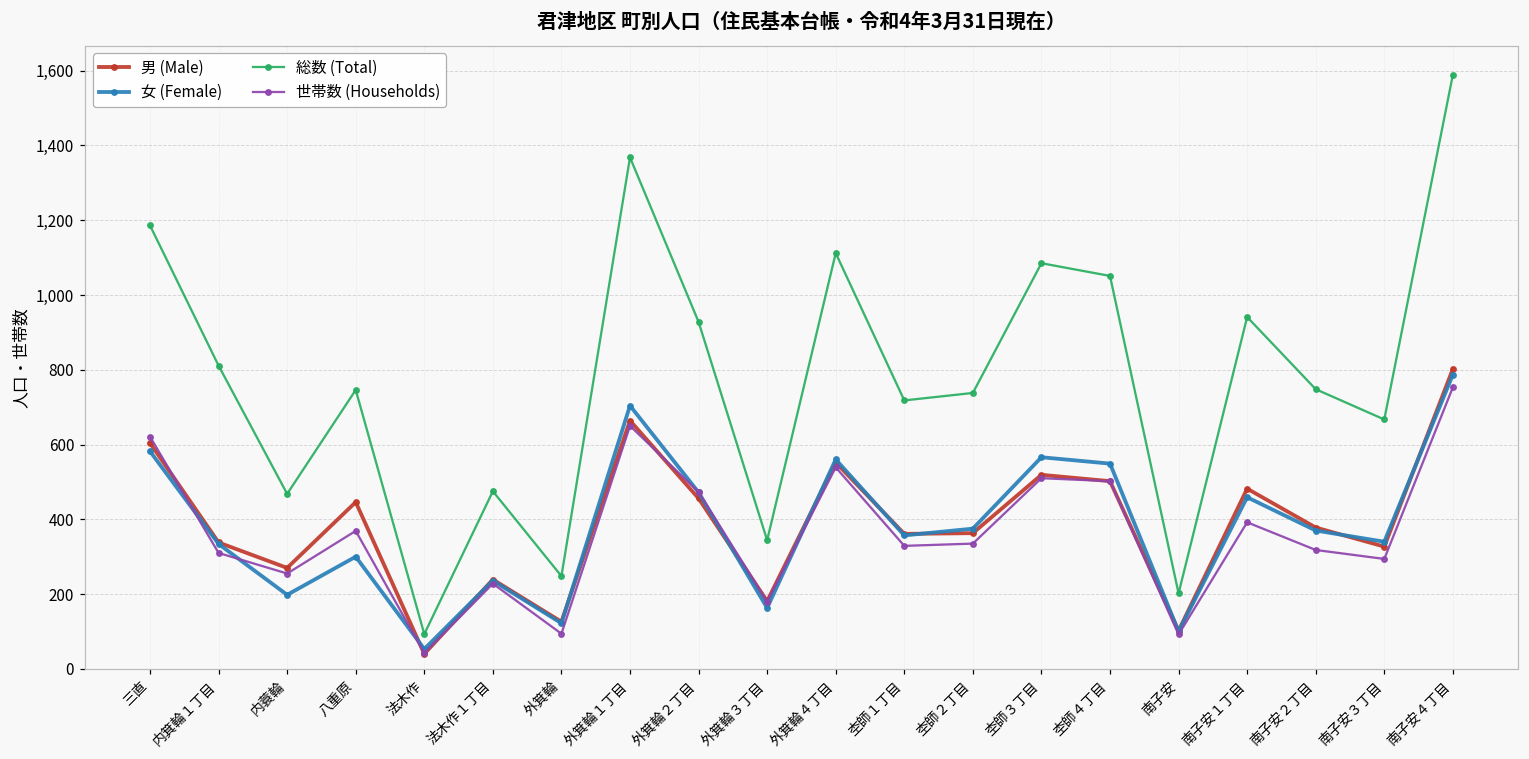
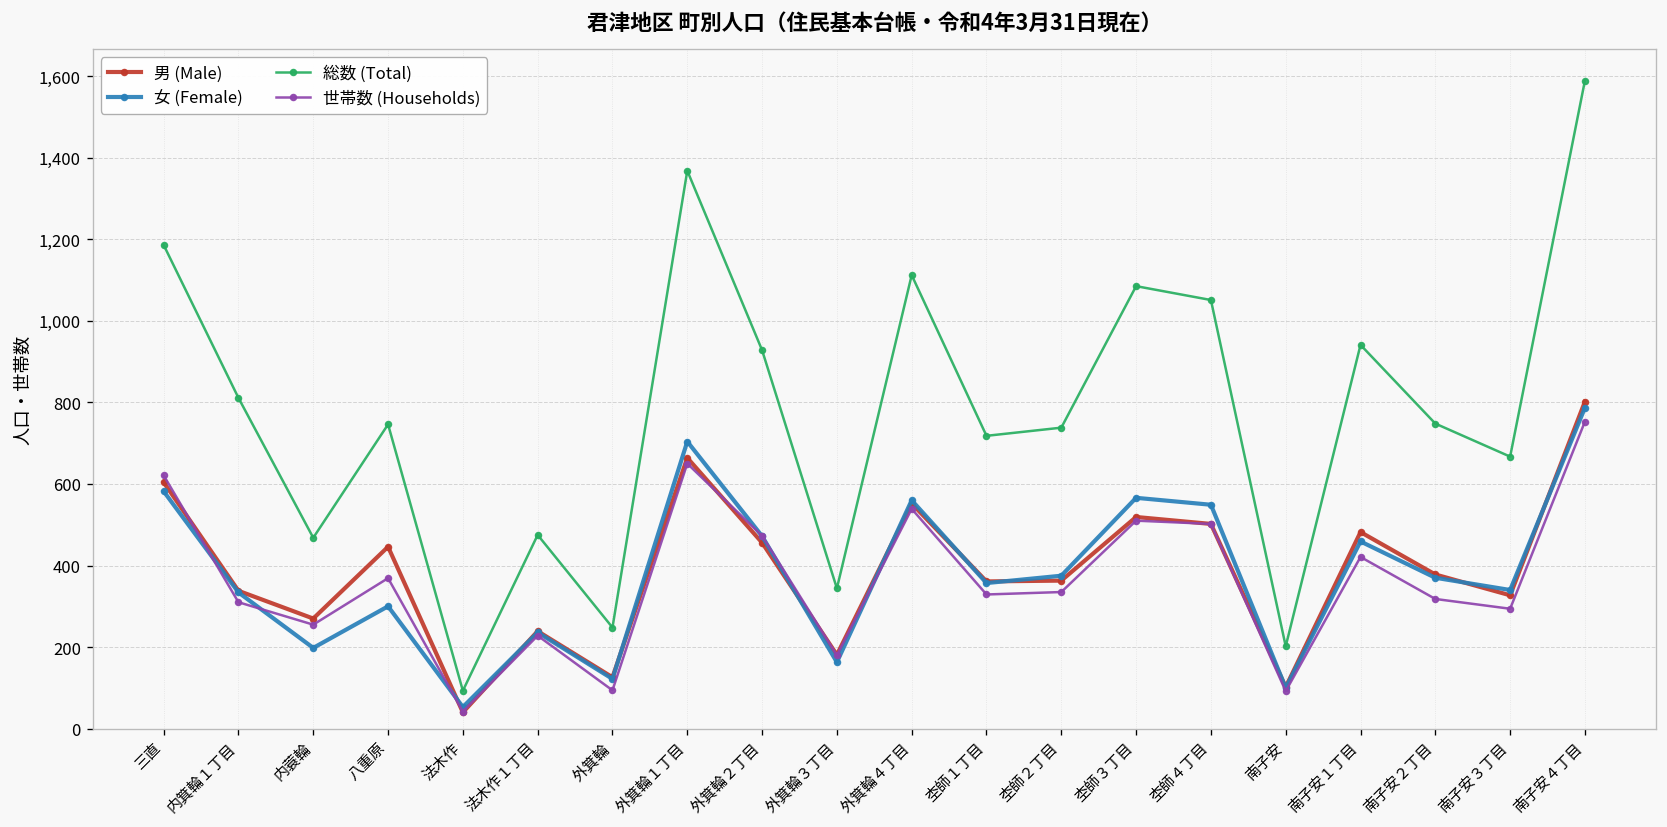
世帯数 (Households), 南子安１丁目: 390 -> 420
